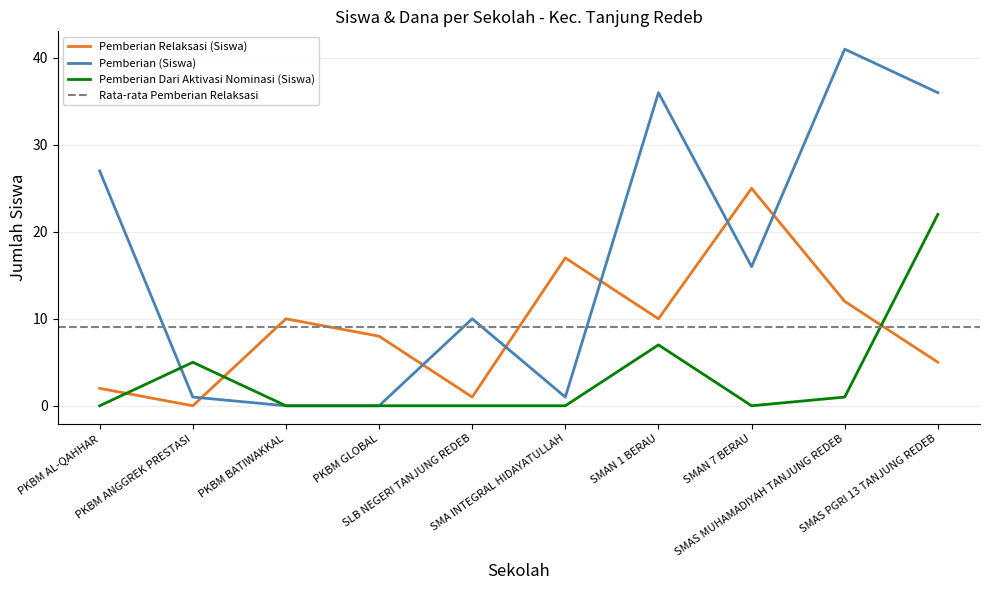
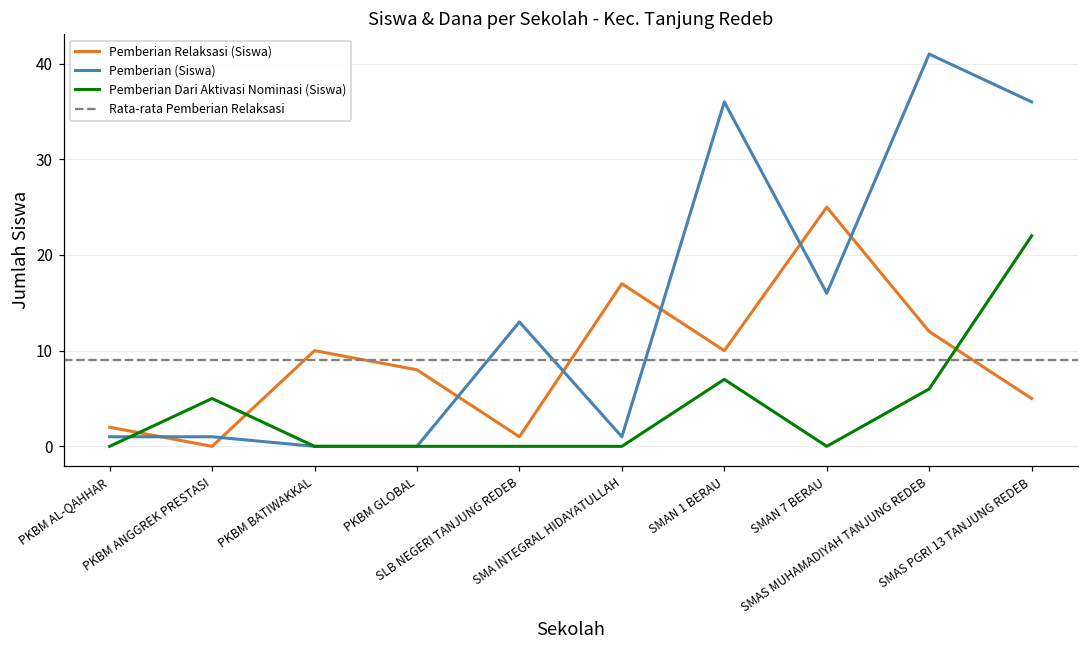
Pemberian (Siswa), PKBM AL-QAHHAR: 27 -> 1
Pemberian (Siswa), SLB NEGERI TANJUNG REDEB: 10 -> 13
Pemberian Dari Aktivasi Nominasi (Siswa), SMAS MUHAMADIYAH TANJUNG REDEB: 1 -> 6
